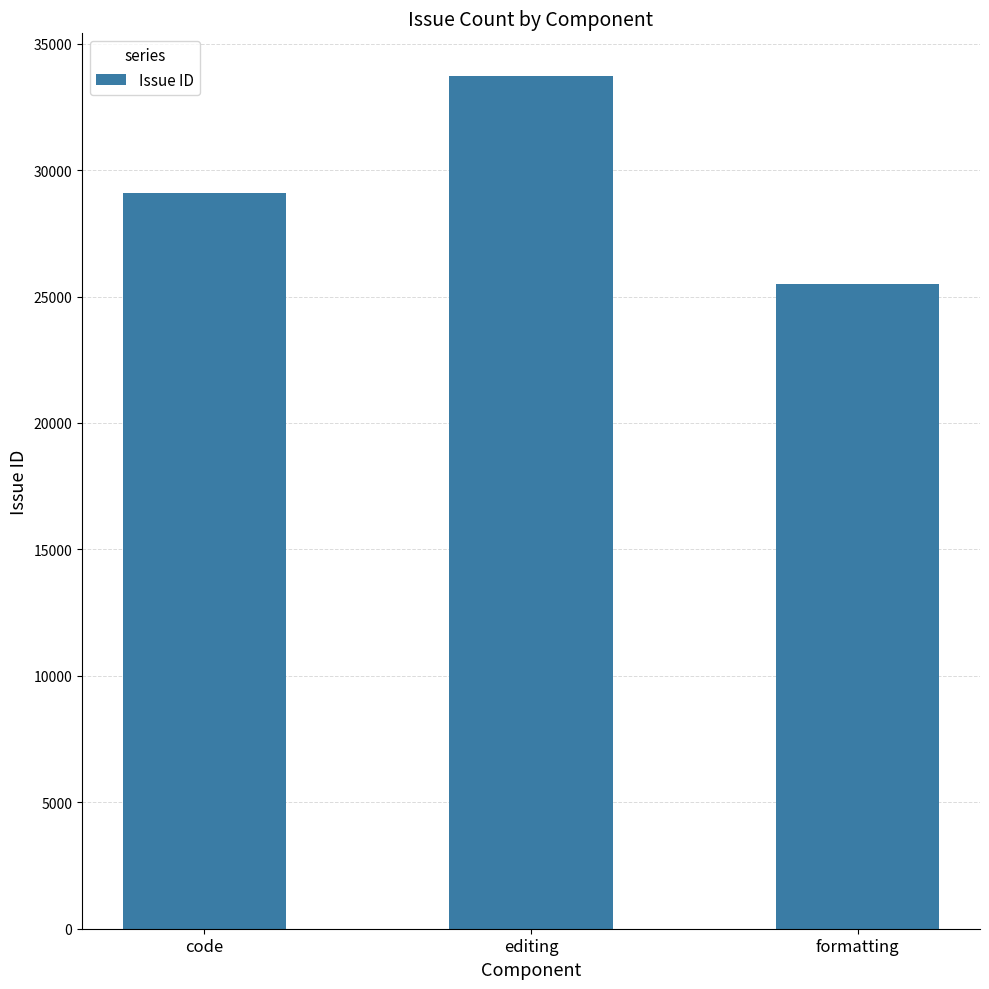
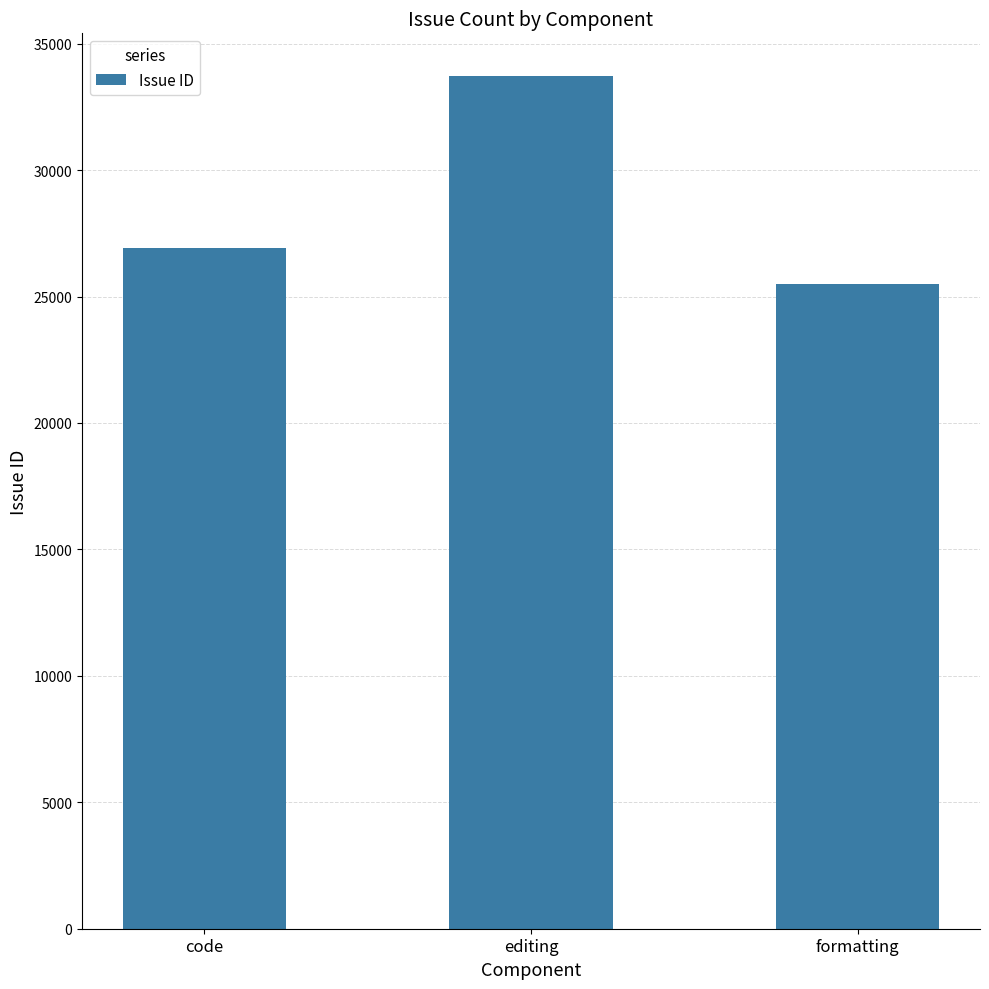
code: 29100 -> 26900
